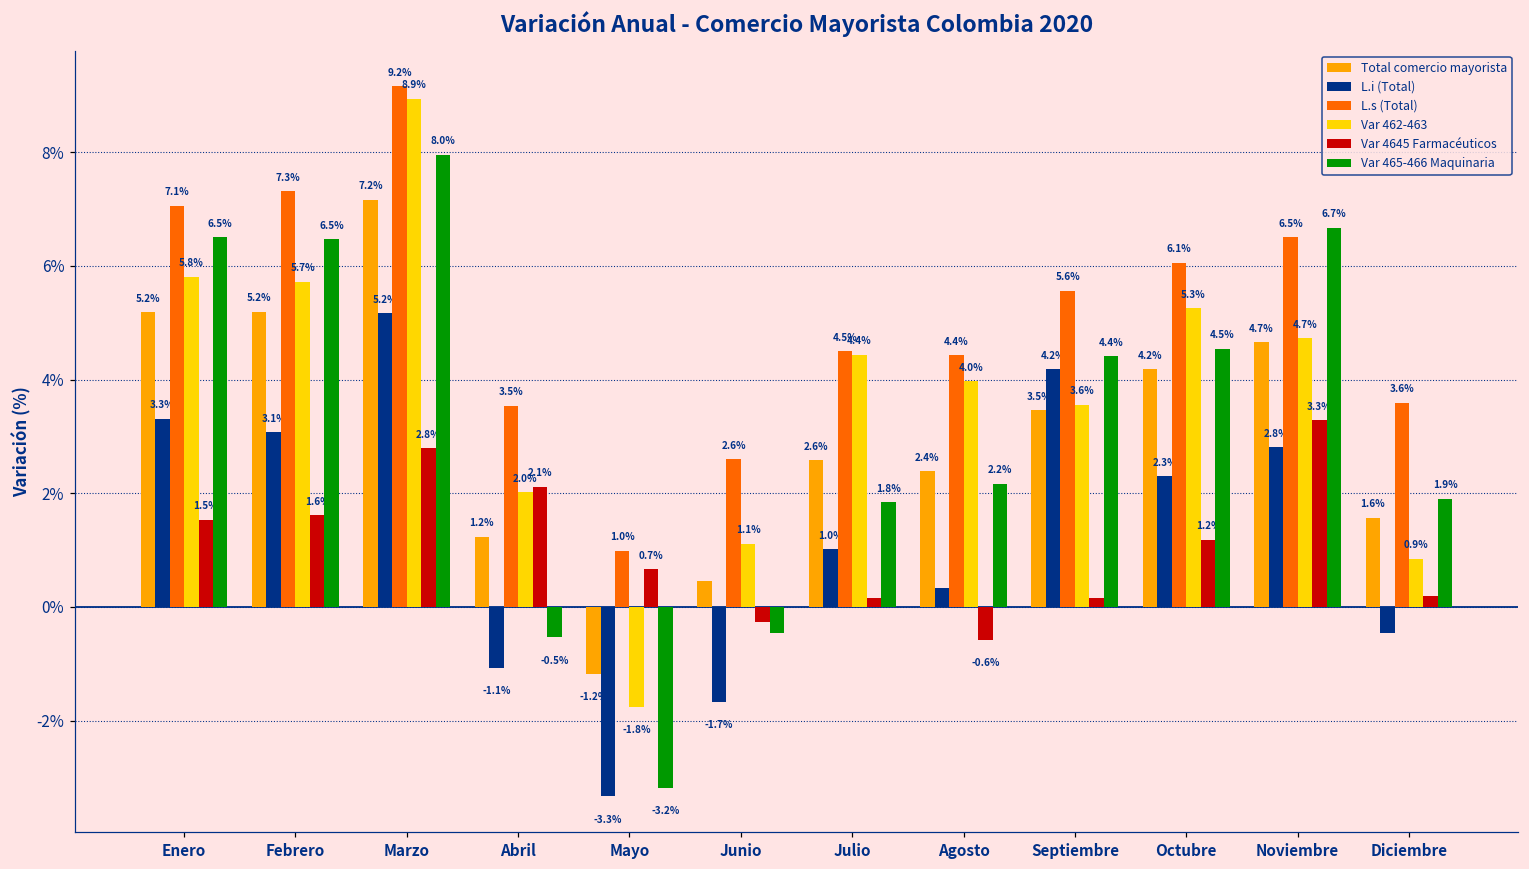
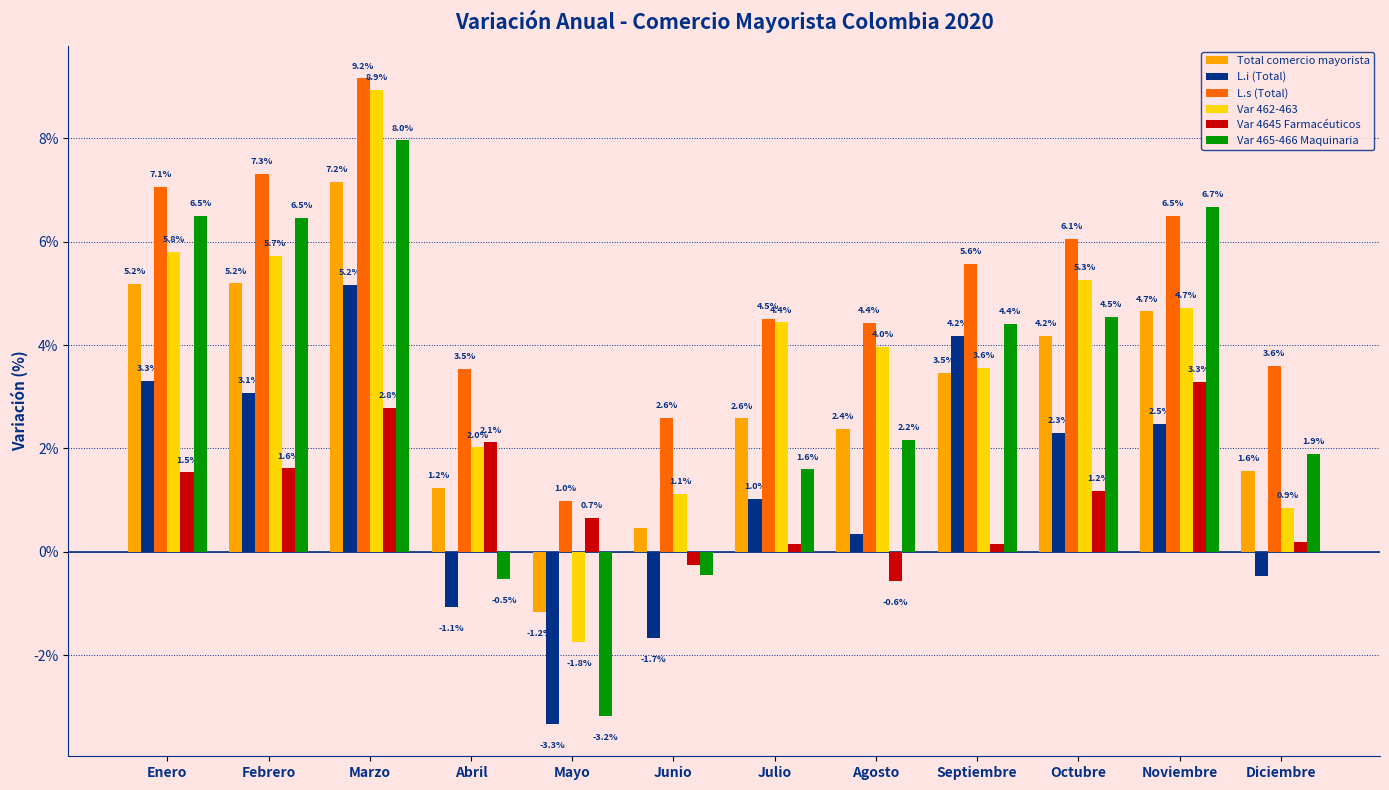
Var 465-466 Maquinaria, Julio: 1.8% -> 1.6%
L.i (Total), Noviembre: 2.8% -> 2.5%
